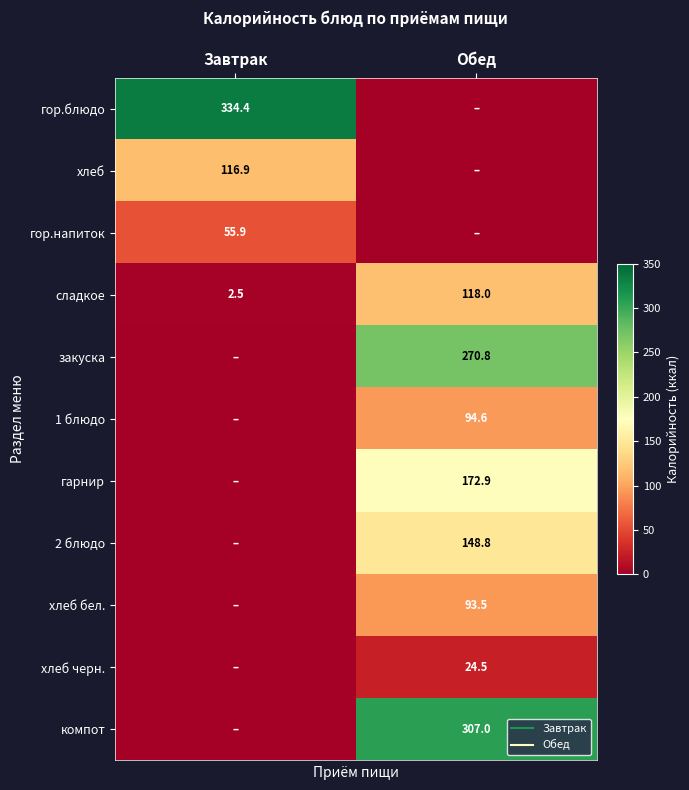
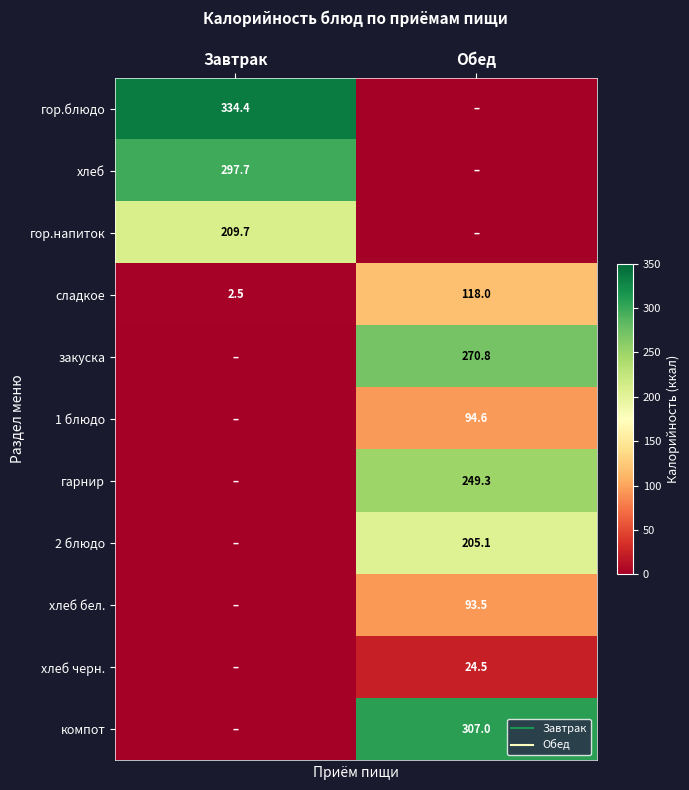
хлеб, Завтрак: 116.9 -> 297.7
гор.напиток, Завтрак: 55.9 -> 209.7
гарнир, Обед: 172.9 -> 249.3
2 блюдо, Обед: 148.8 -> 205.1
